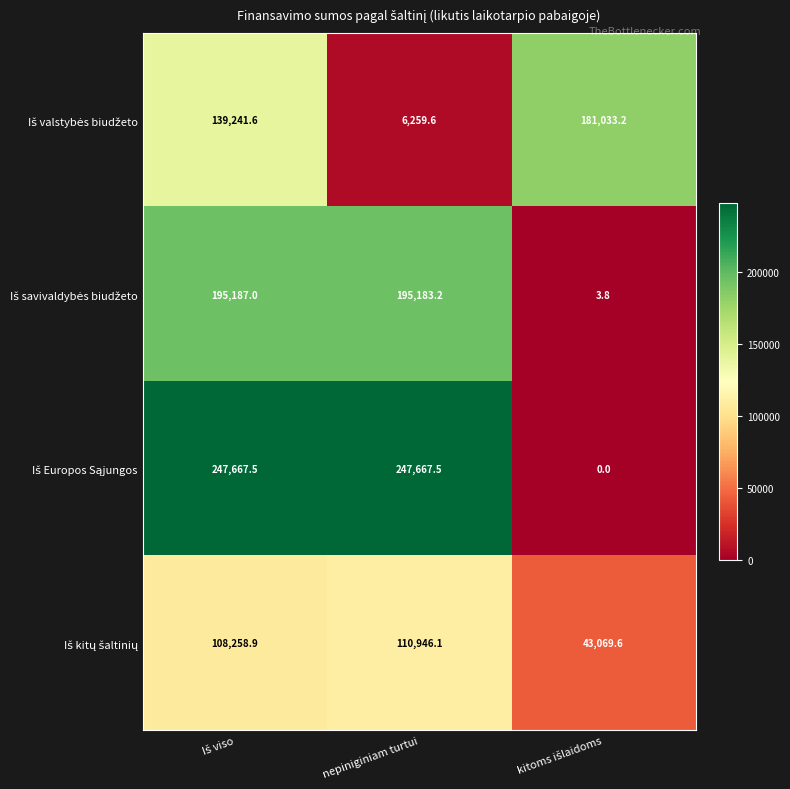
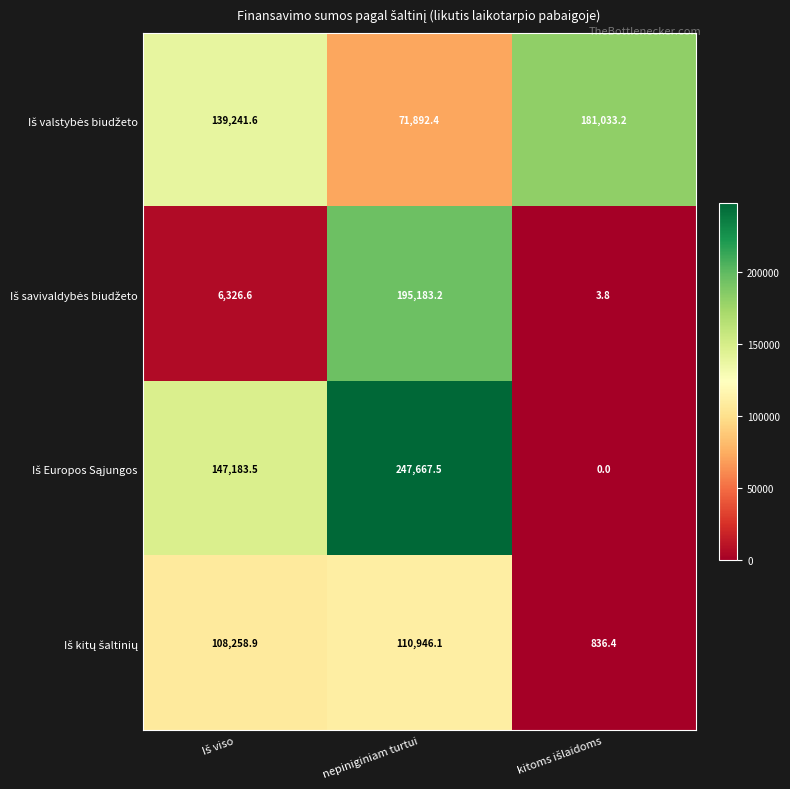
Iš valstybės biudžeto, nepiniginiam turtui: 6,259.6 -> 71,892.4
Iš savivaldybės biudžeto, Iš viso: 195,187.0 -> 6,326.6
Iš Europos Sąjungos, Iš viso: 247,667.5 -> 147,183.5
Iš kitų šaltinių, kitoms išlaidoms: 43,069.6 -> 836.4
